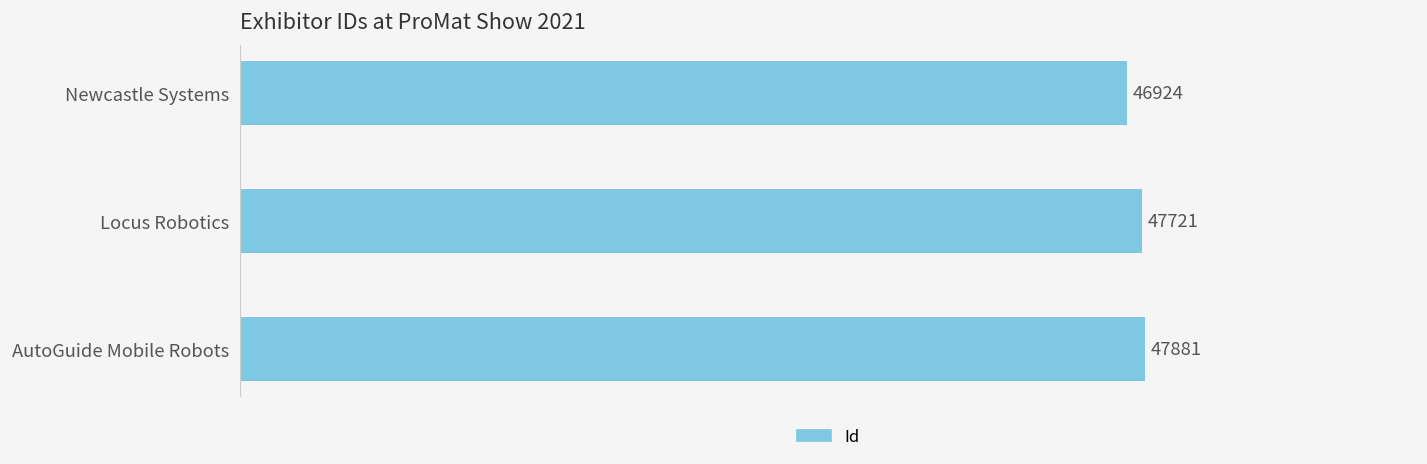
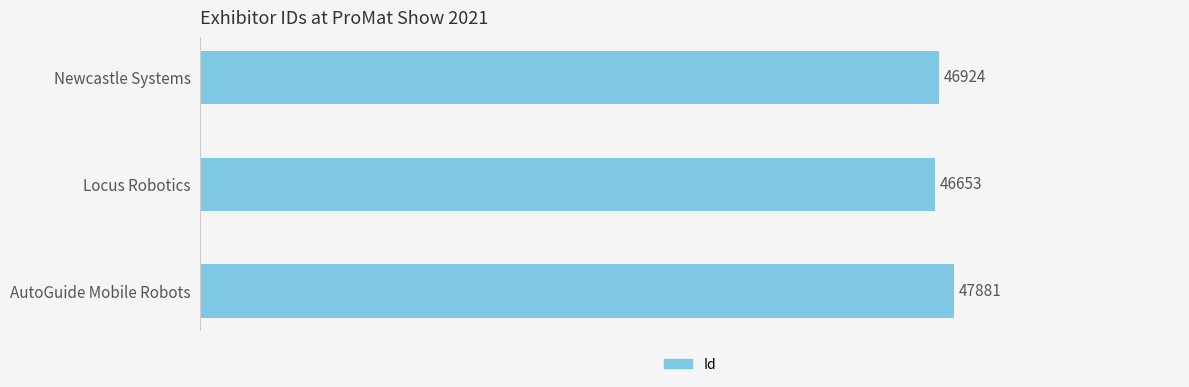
Locus Robotics: 47721 -> 46653
